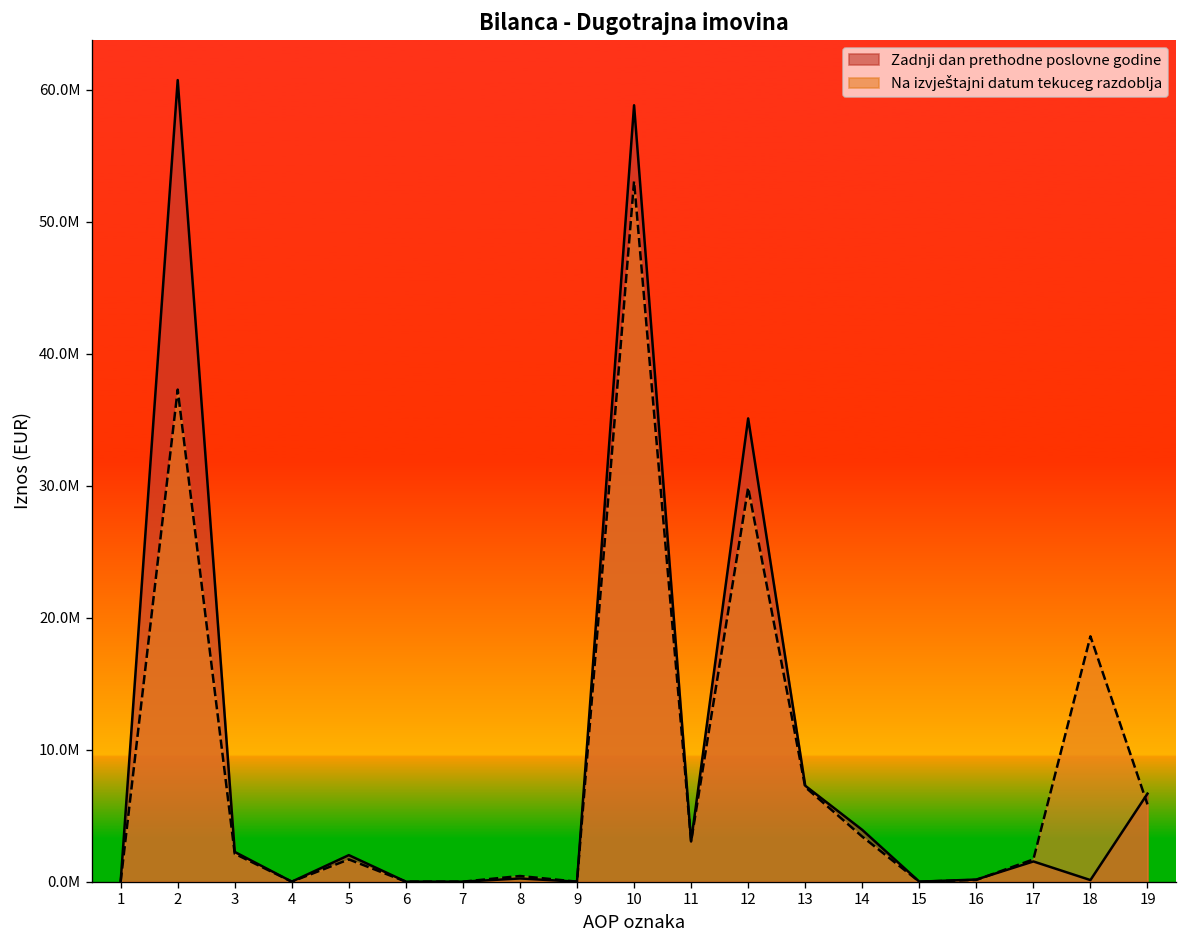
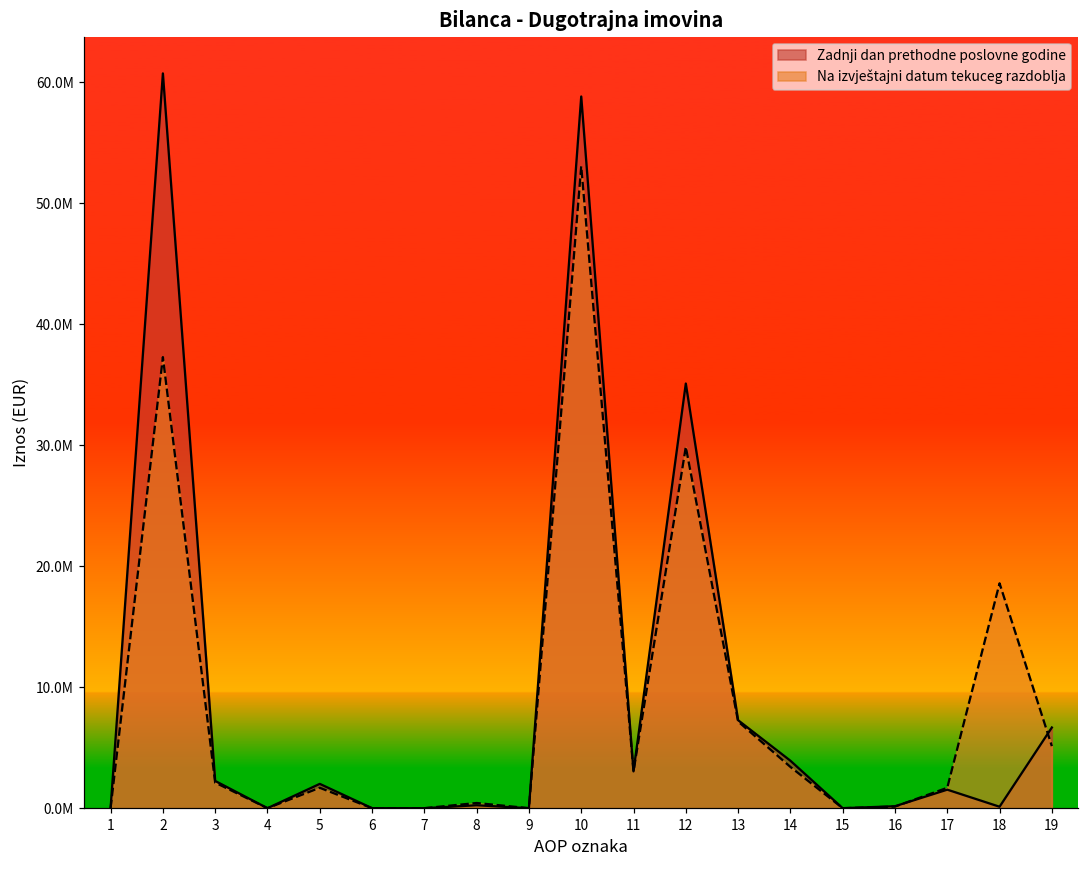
Na izvještajni datum tekuceg razdoblja, 19: 5900000 -> 5100000
